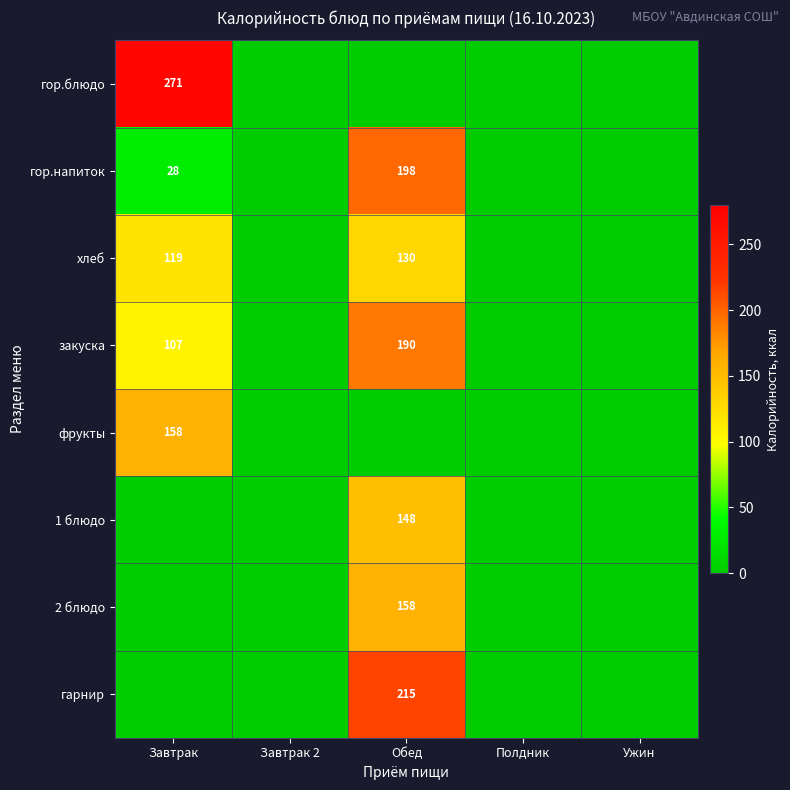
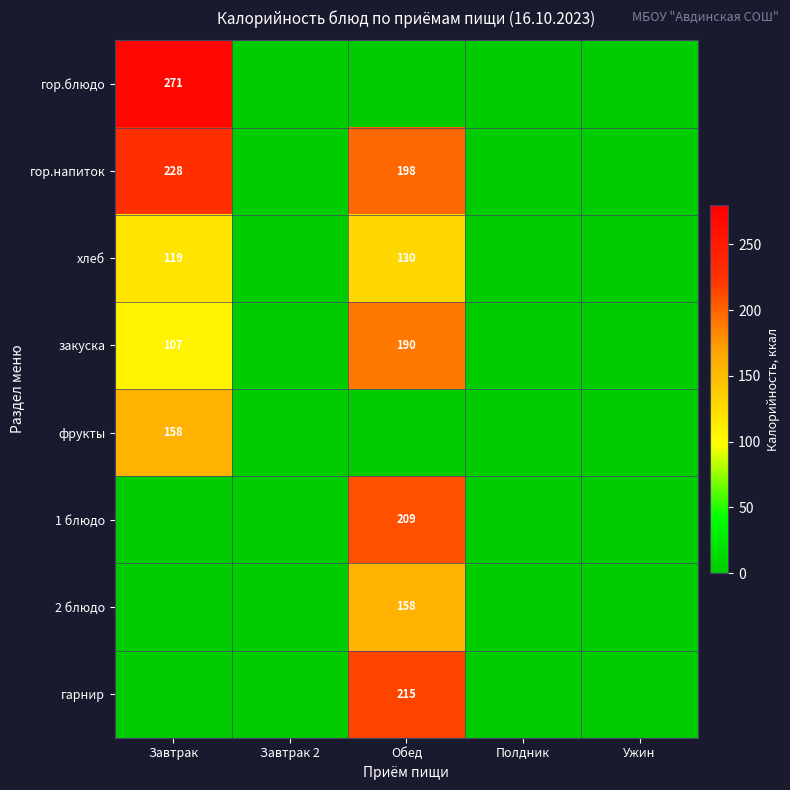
гор.напиток, Завтрак: 28 -> 228
1 блюдо, Обед: 148 -> 209
